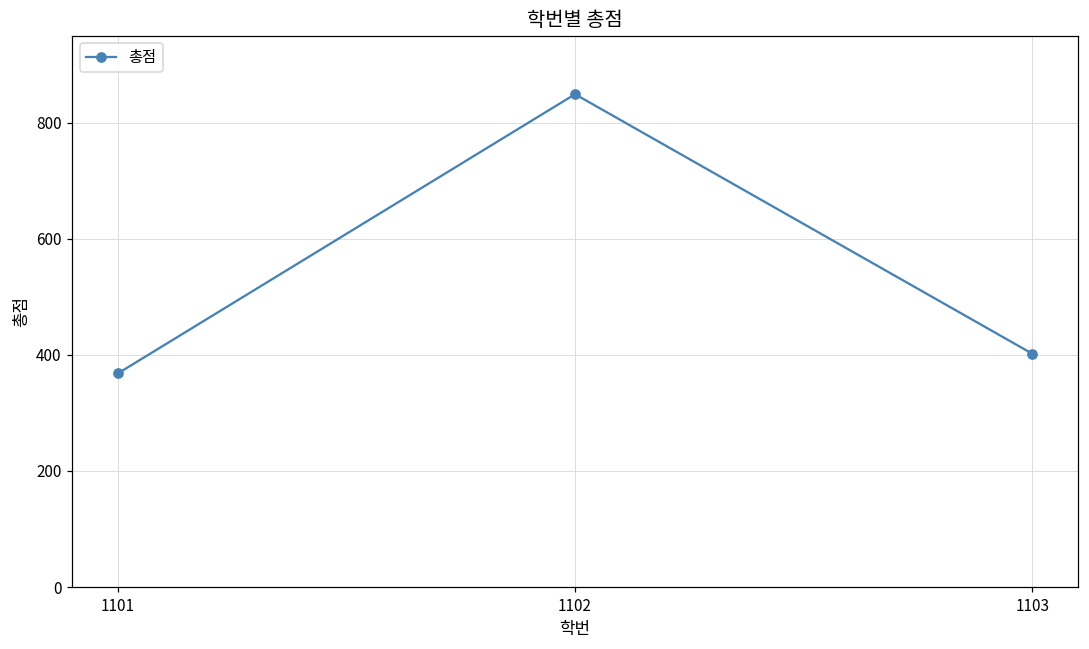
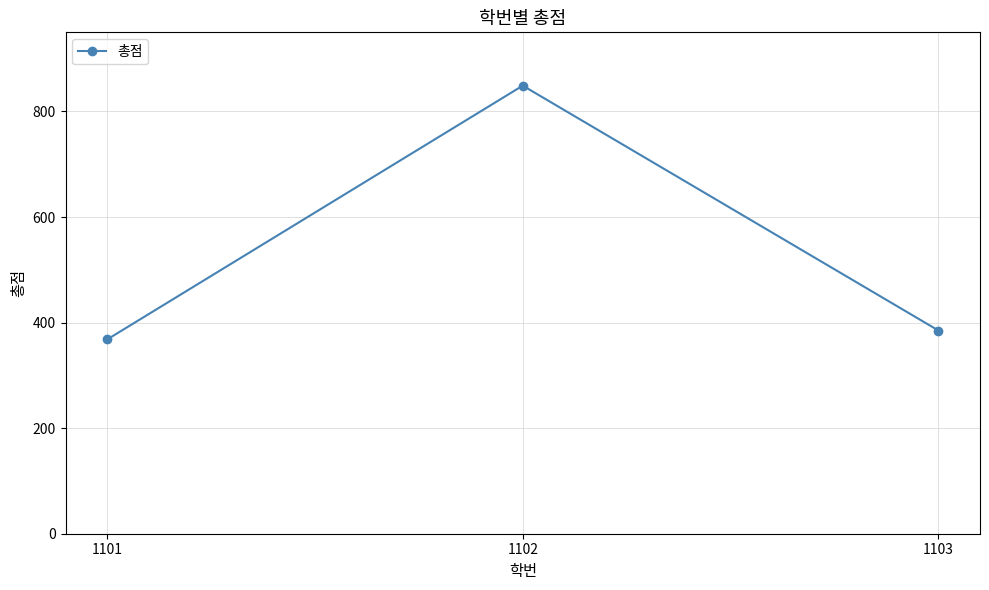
1103: 400 -> 390
